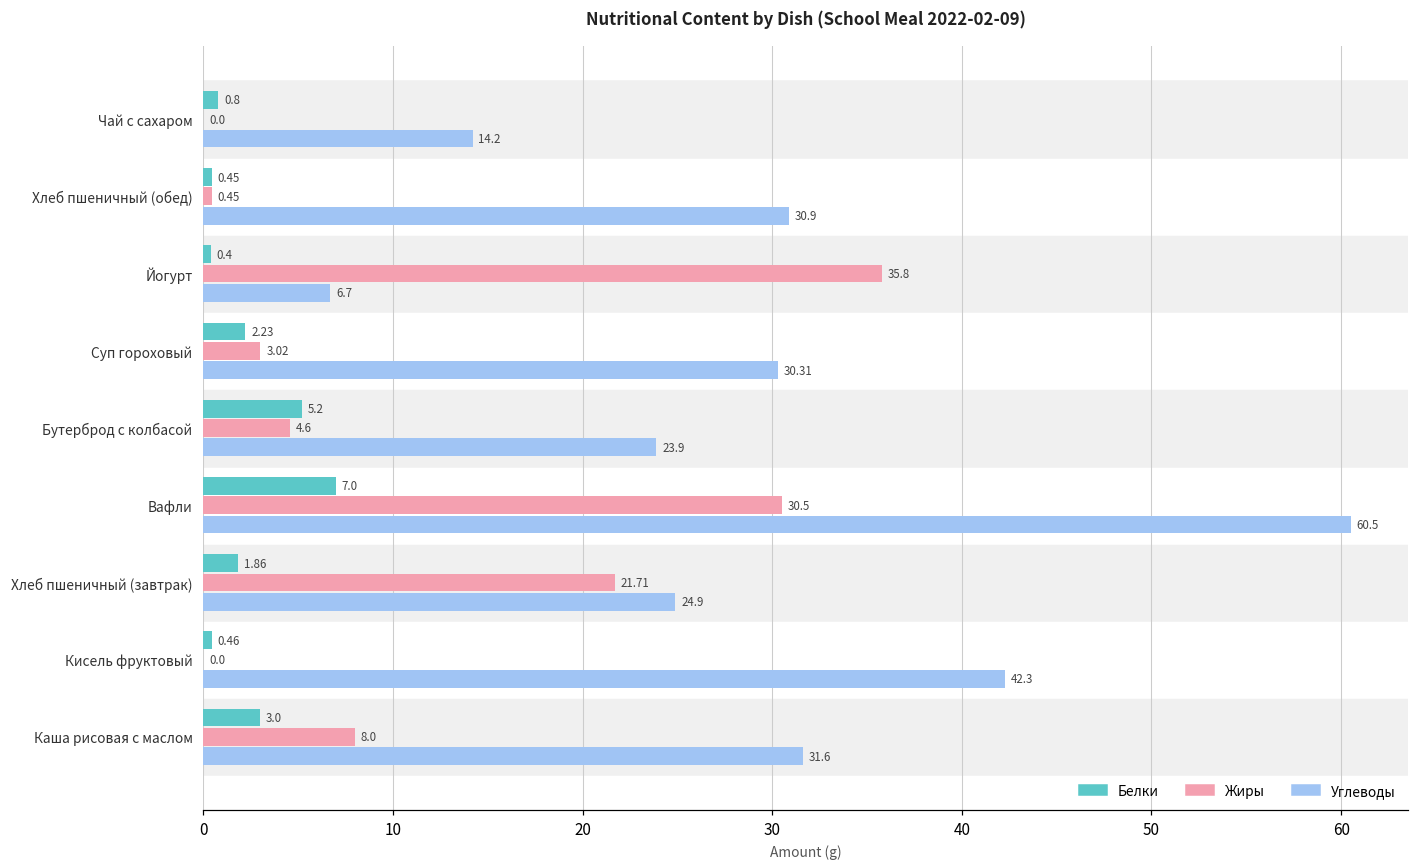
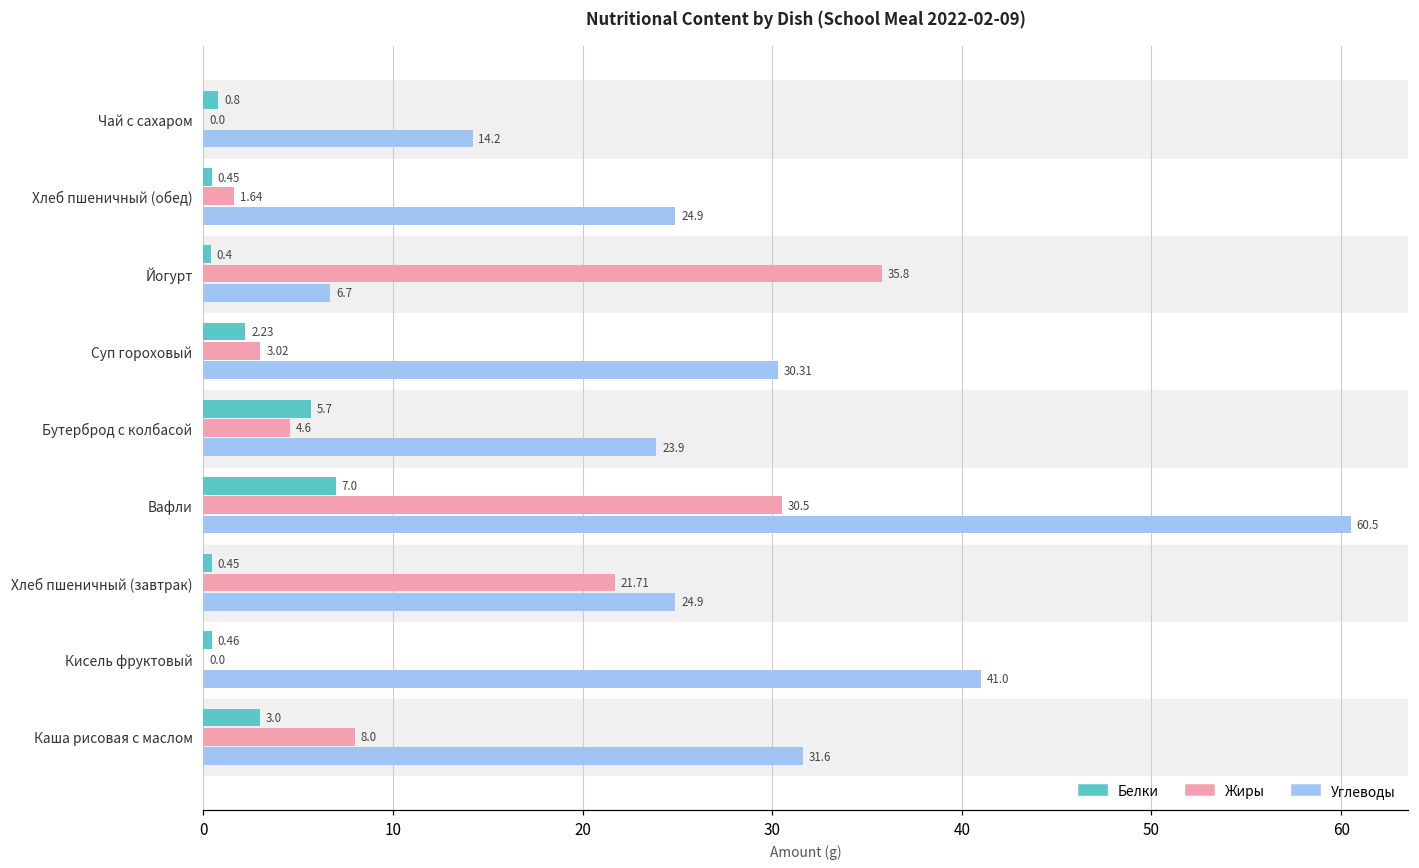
Жиры, Хлеб пшеничный (обед): 0.45 -> 1.64
Углеводы, Хлеб пшеничный (обед): 30.9 -> 24.9
Белки, Бутерброд с колбасой: 5.2 -> 5.7
Белки, Хлеб пшеничный (завтрак): 1.86 -> 0.45
Углеводы, Кисель фруктовый: 42.3 -> 41.0
